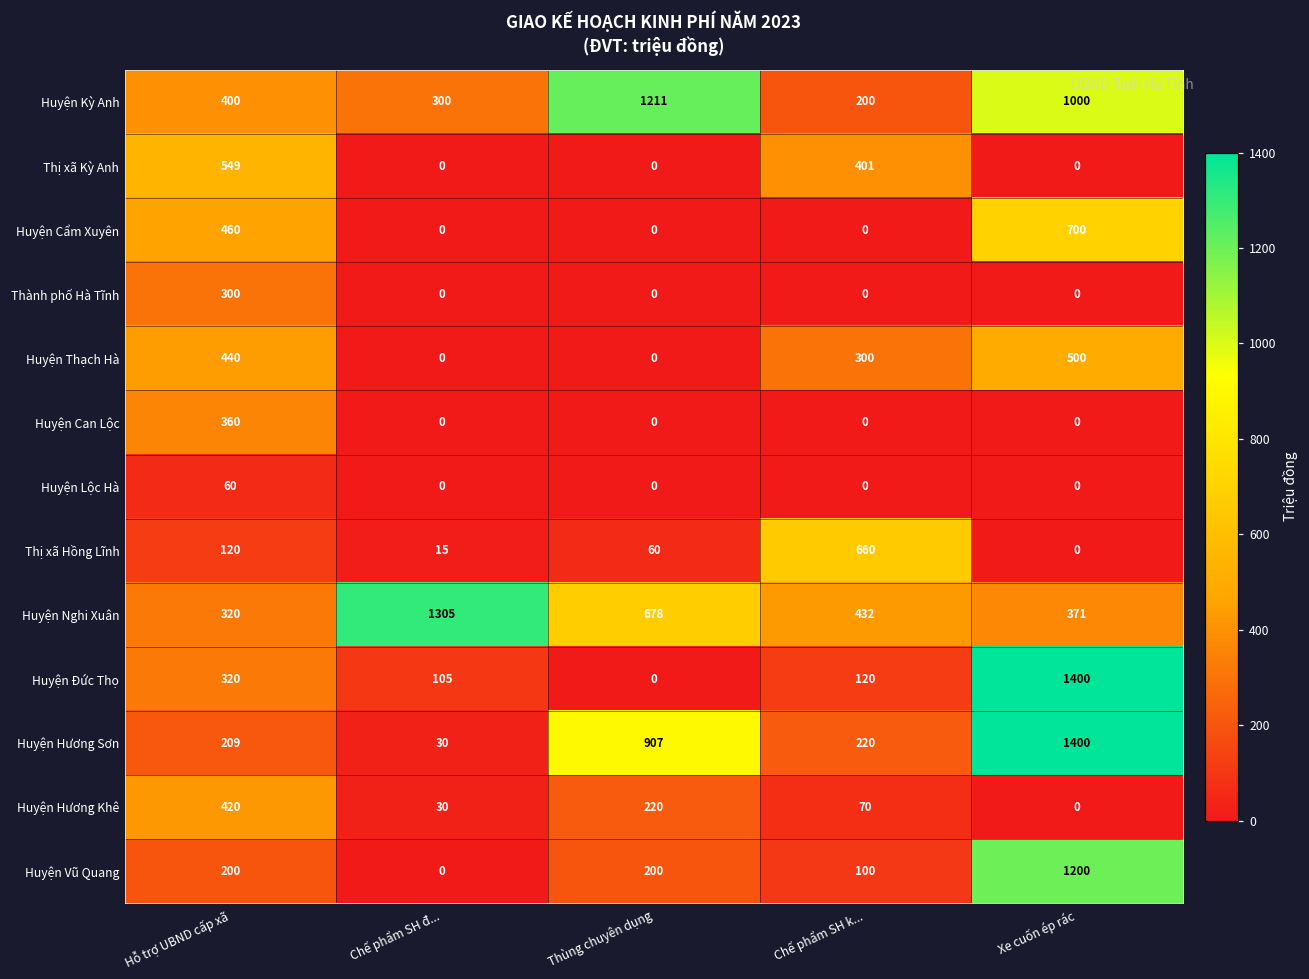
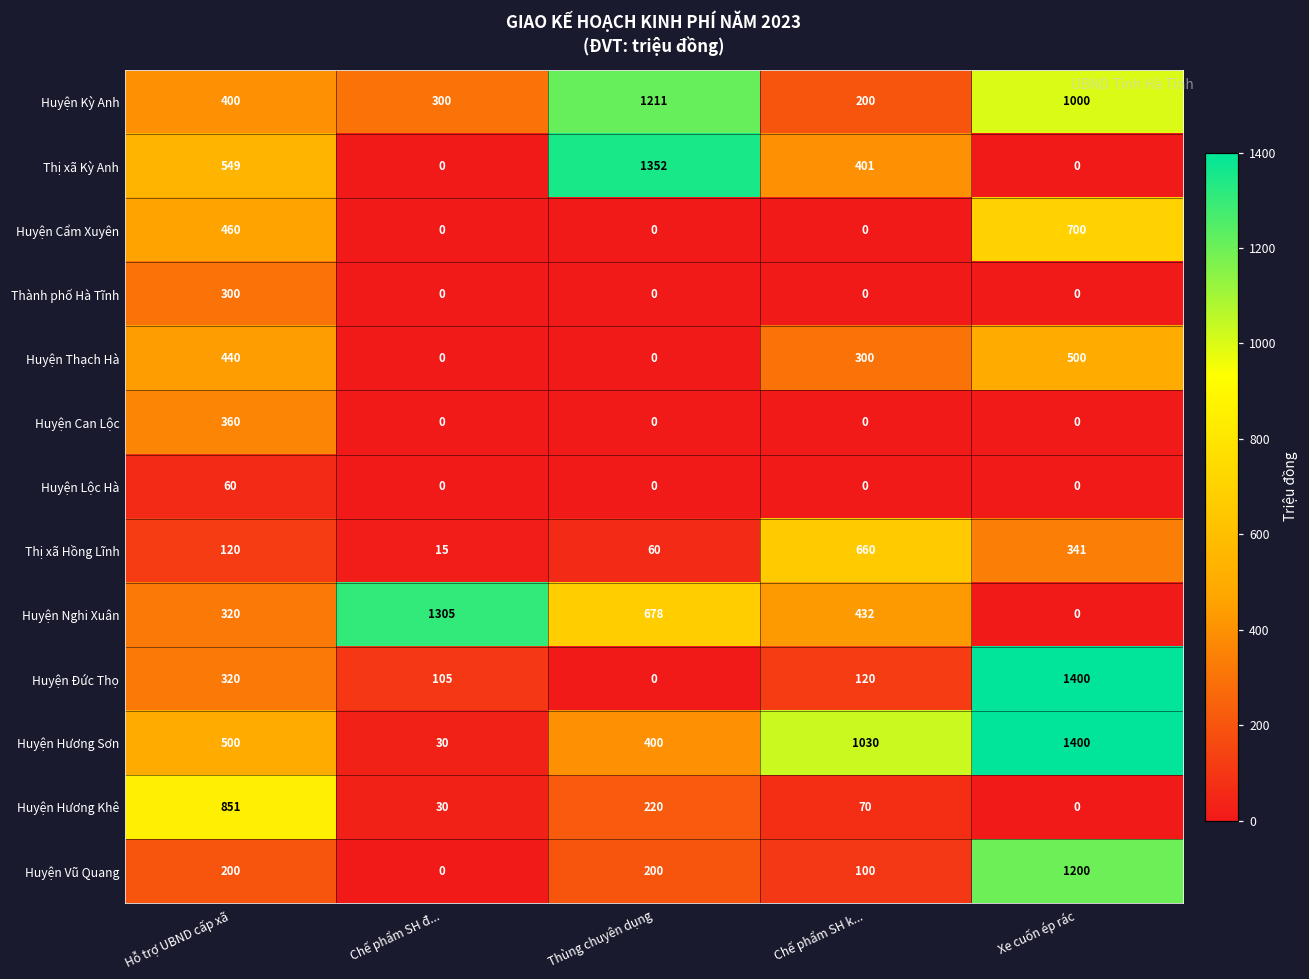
Thị xã Kỳ Anh, Thùng chuyên dụng: 0 -> 1352
Thị xã Hồng Lĩnh, Xe cuốn ép rác: 0 -> 341
Huyện Nghi Xuân, Xe cuốn ép rác: 371 -> 0
Huyện Hương Sơn, Hỗ trợ UBND cấp xã: 209 -> 500
Huyện Hương Sơn, Thùng chuyên dụng: 907 -> 400
Huyện Hương Sơn, Chế phẩm SH k...: 220 -> 1030
Huyện Hương Khê, Hỗ trợ UBND cấp xã: 420 -> 851
